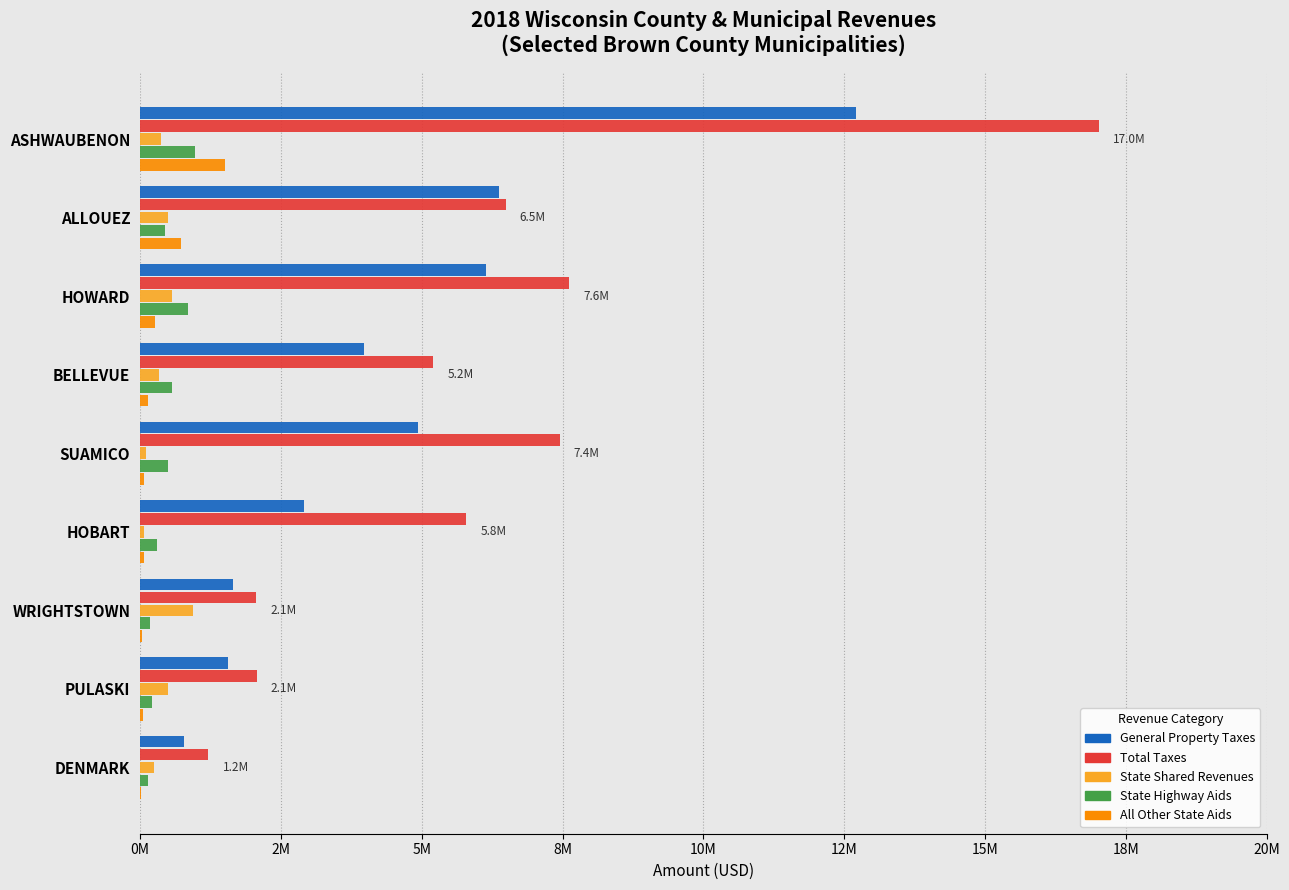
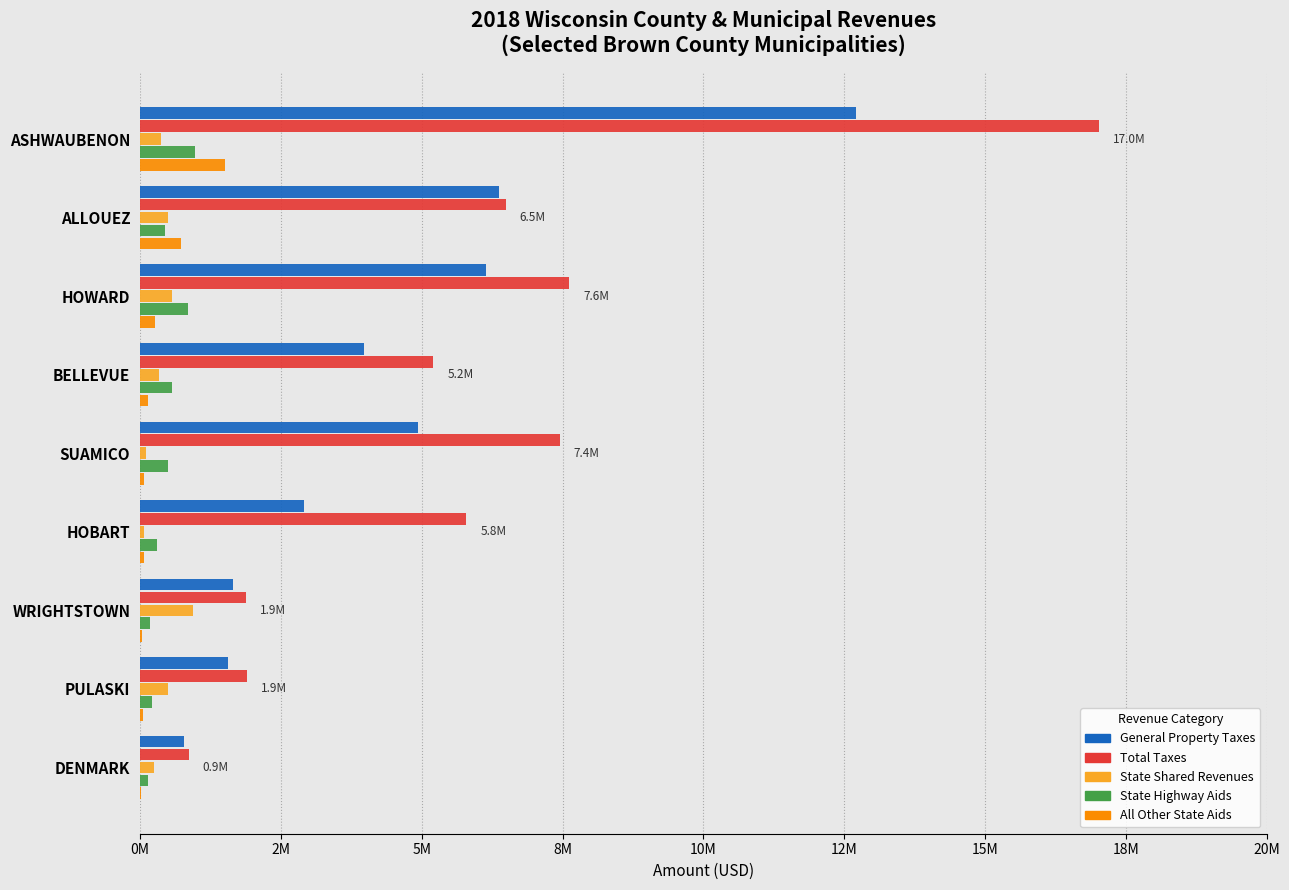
Total Taxes, WRIGHTSTOWN: 2.1M -> 1.9M
Total Taxes, PULASKI: 2.1M -> 1.9M
Total Taxes, DENMARK: 1.2M -> 0.9M
